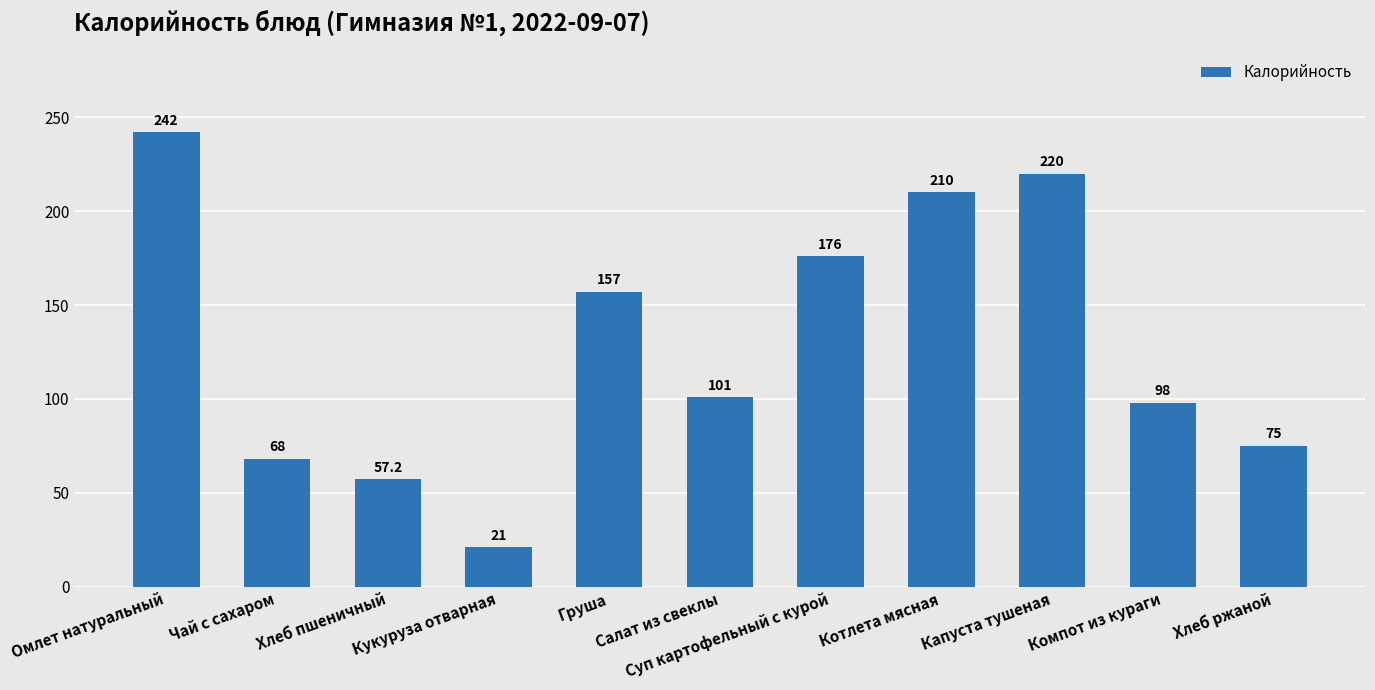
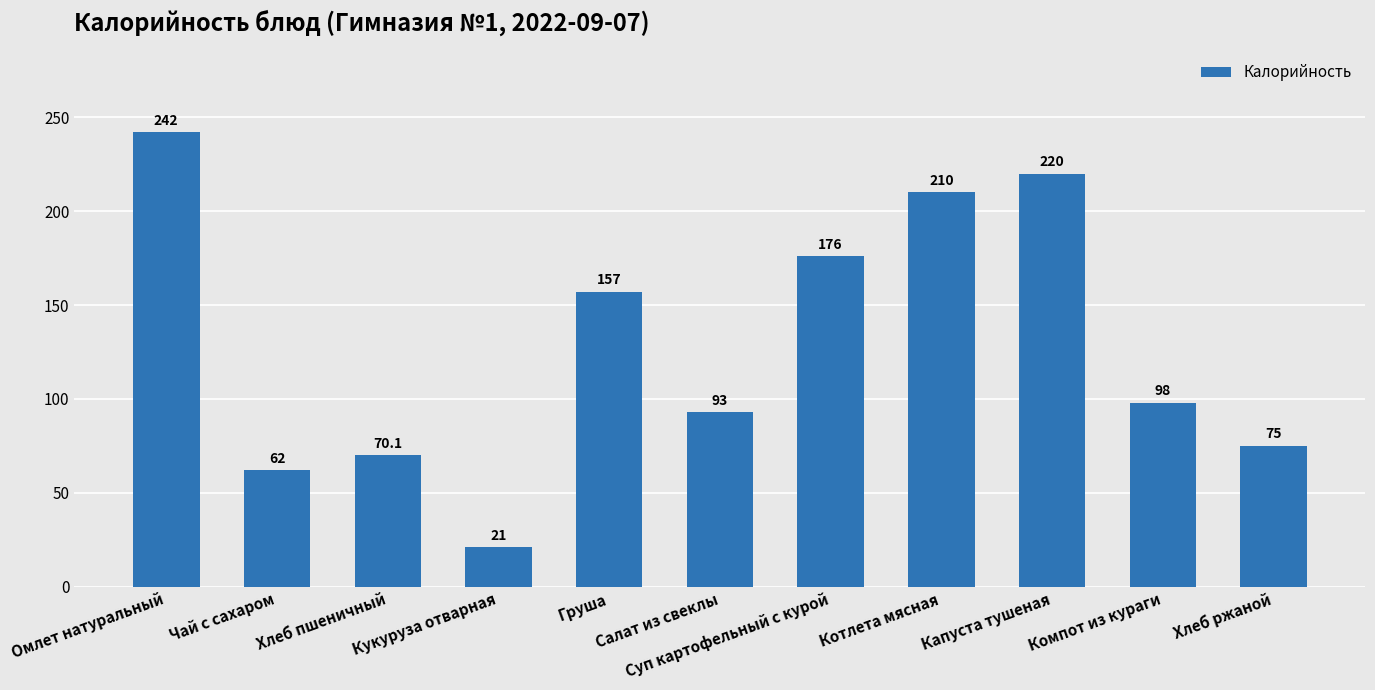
Чай с сахаром: 68 -> 62
Хлеб пшеничный: 57.2 -> 70.1
Салат из свеклы: 101 -> 93
